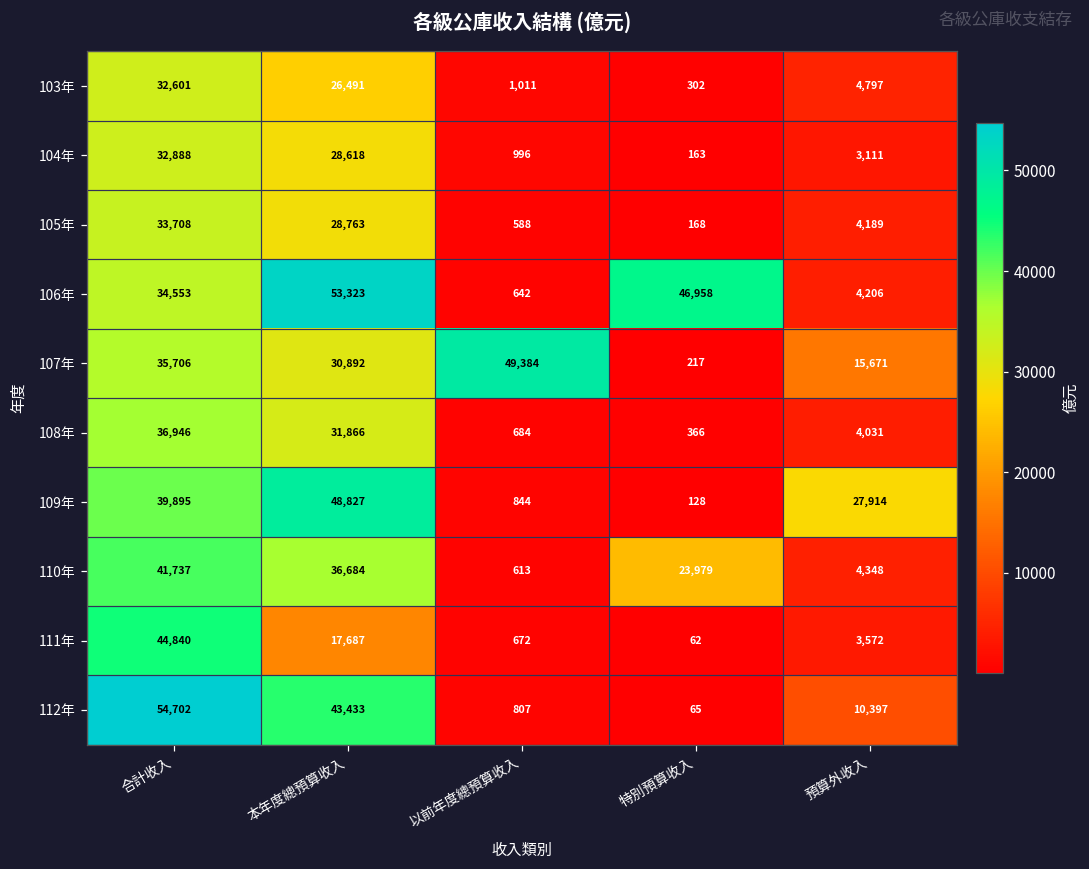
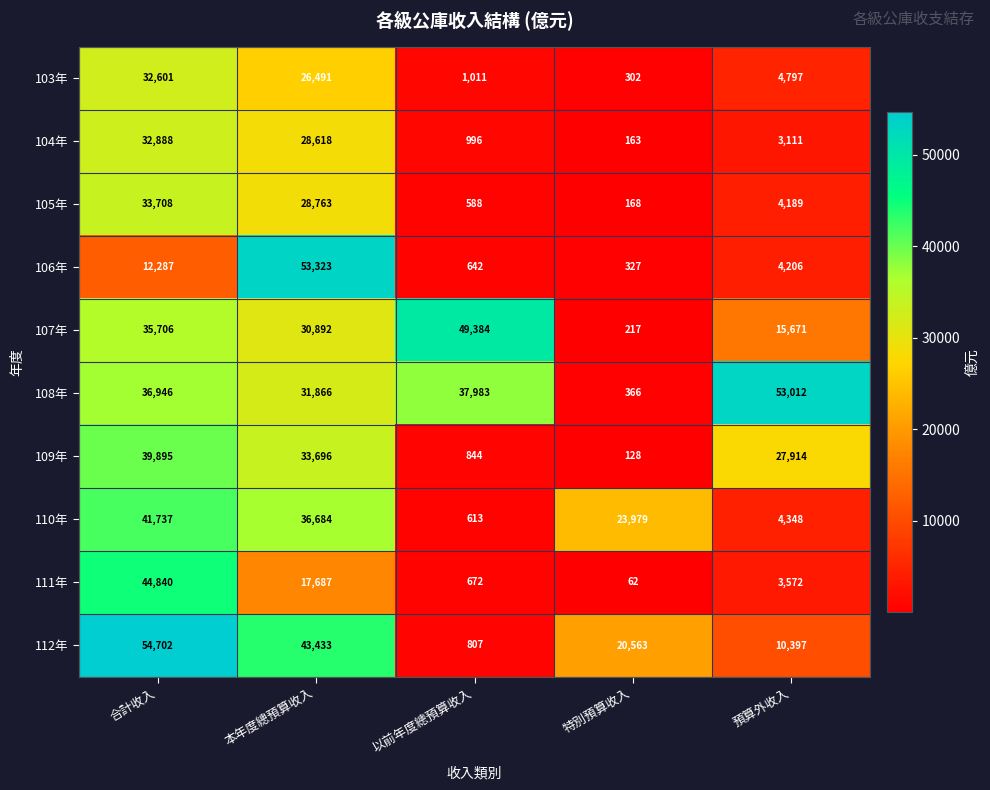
106年, 合計收入: 34,553 -> 12,287
106年, 特別預算收入: 46,958 -> 327
108年, 以前年度總預算收入: 684 -> 37,983
108年, 預算外收入: 4,031 -> 53,012
109年, 本年度總預算收入: 48,827 -> 33,696
112年, 特別預算收入: 65 -> 20,563
